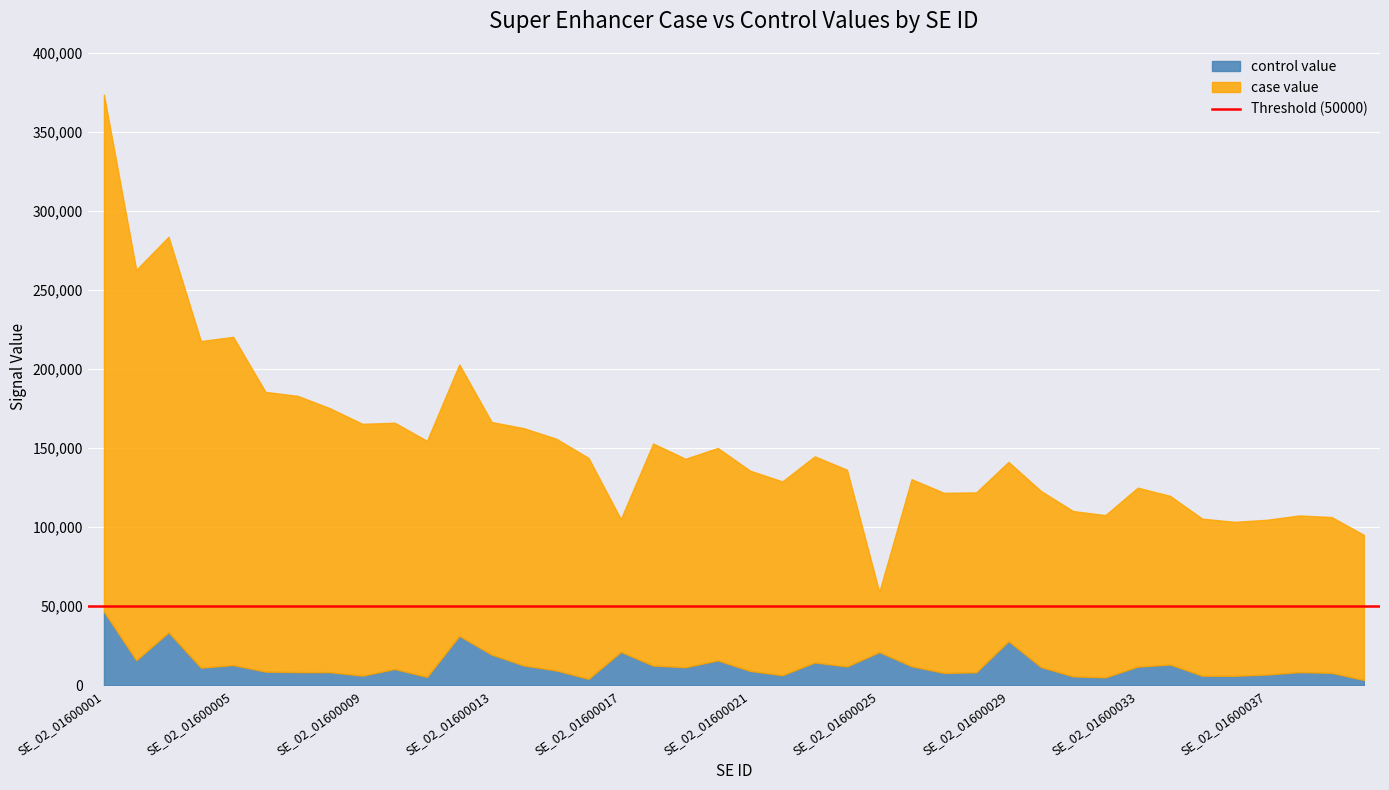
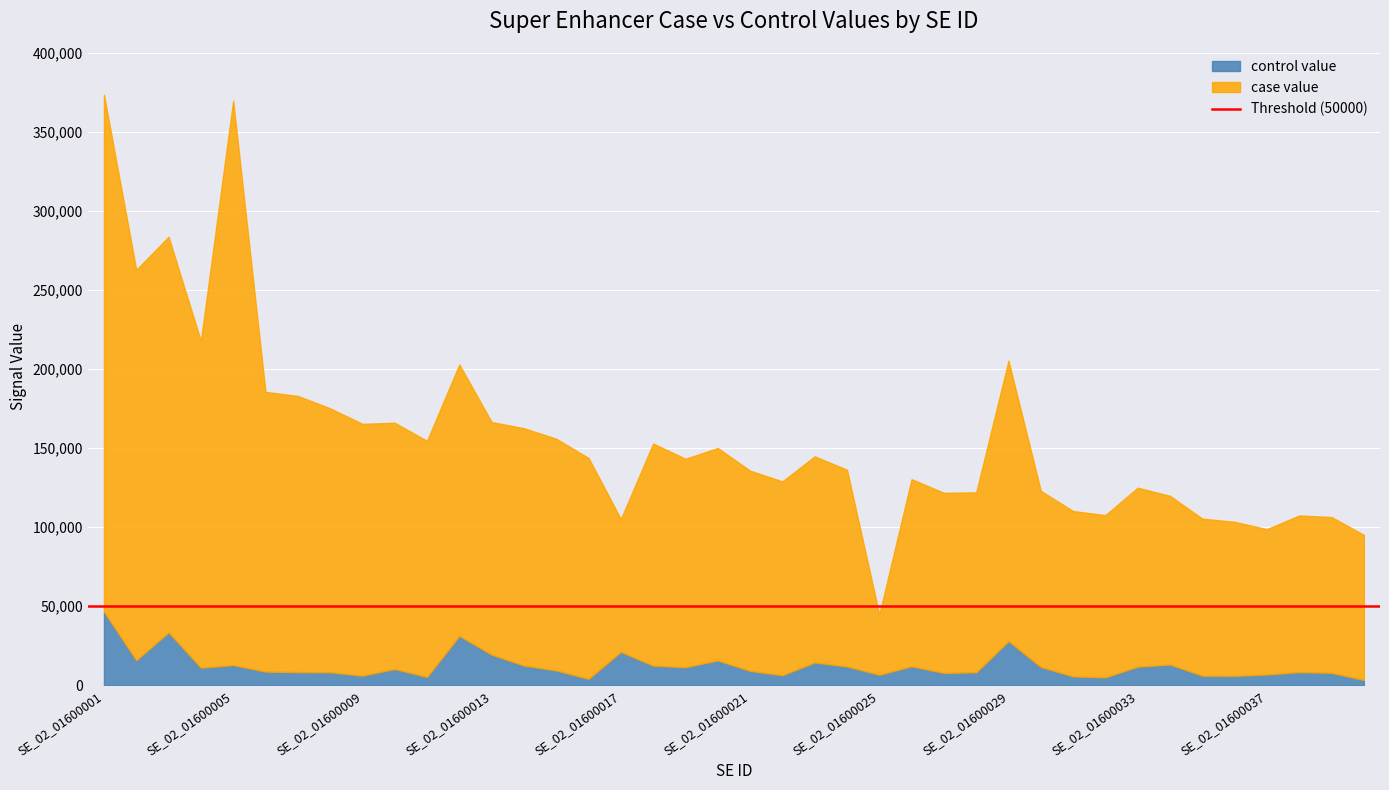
case value, SE_02_01600005: 207,000 -> 357,000
control value, SE_02_01600025: 21,000 -> 7,000
case value, SE_02_01600029: 113,000 -> 177,000
case value, SE_02_01600037: 98,000 -> 92,000
